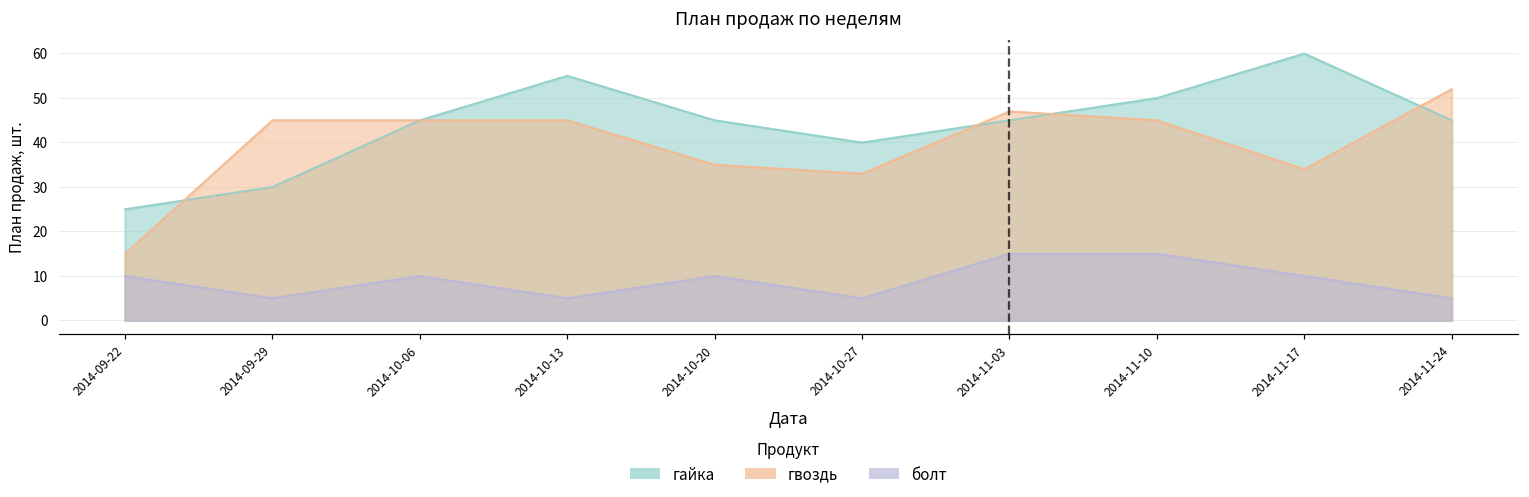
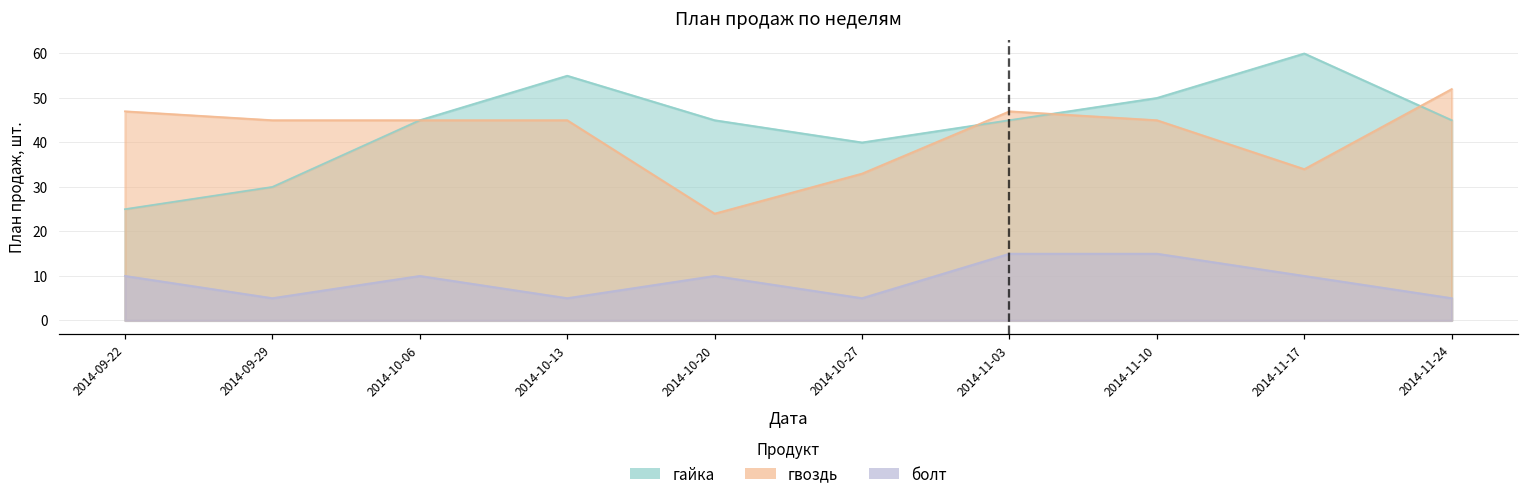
гвоздь, 2014-09-22: 15 -> 47
гвоздь, 2014-10-20: 35 -> 24
